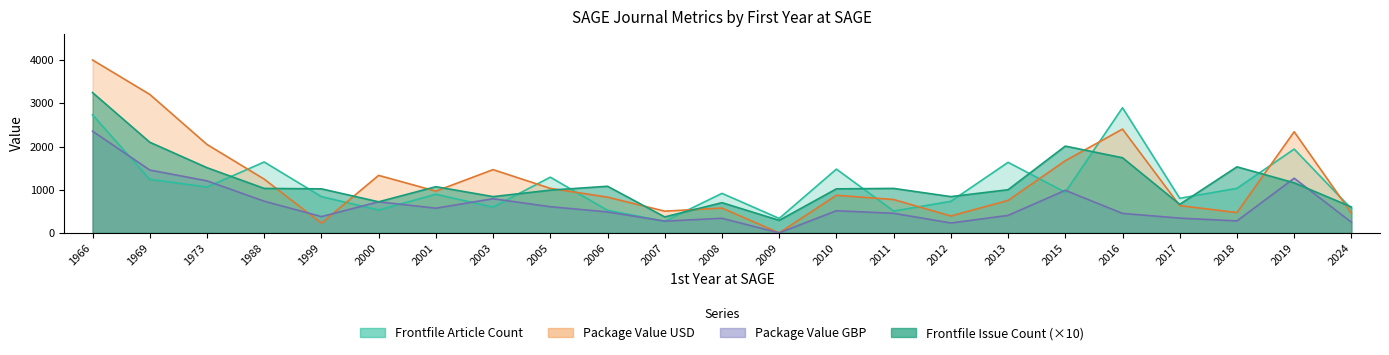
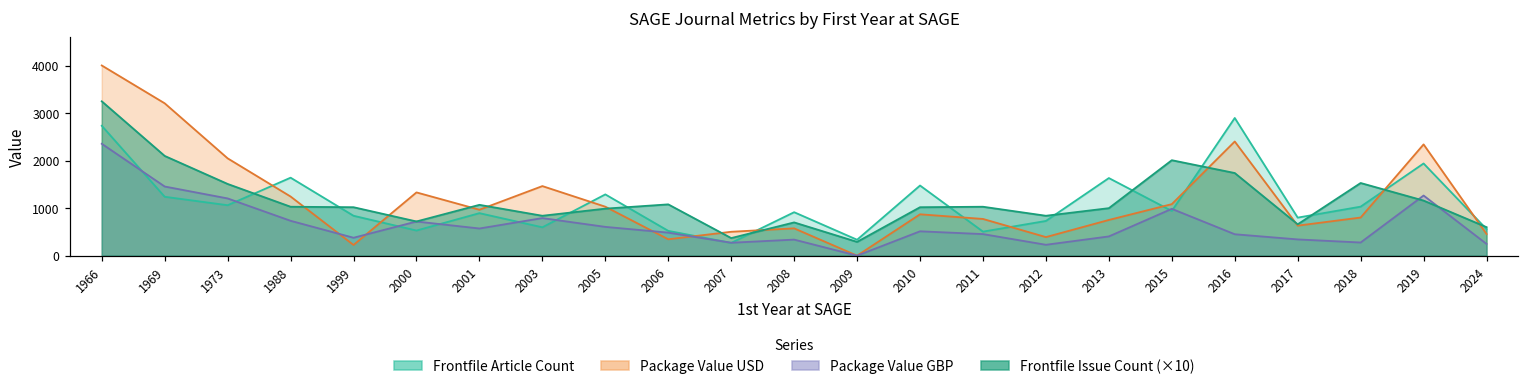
Package Value USD, 2006: 800 -> 300
Package Value USD, 2015: 1700 -> 1100
Package Value USD, 2018: 500 -> 800
